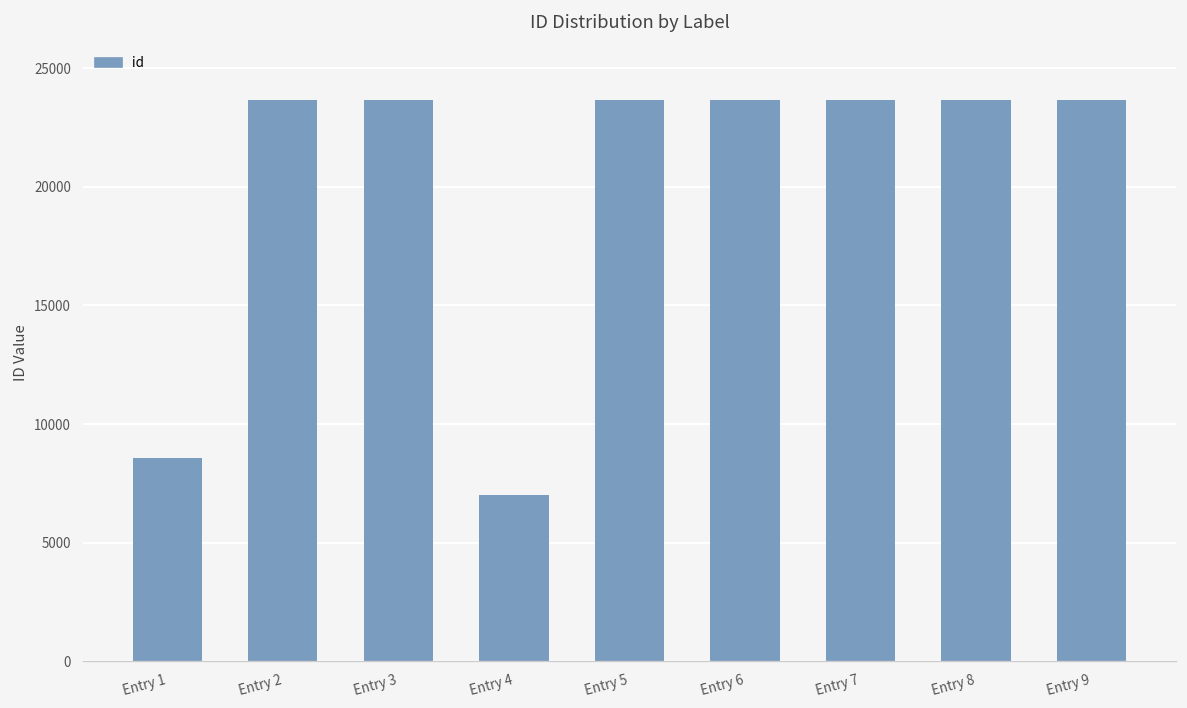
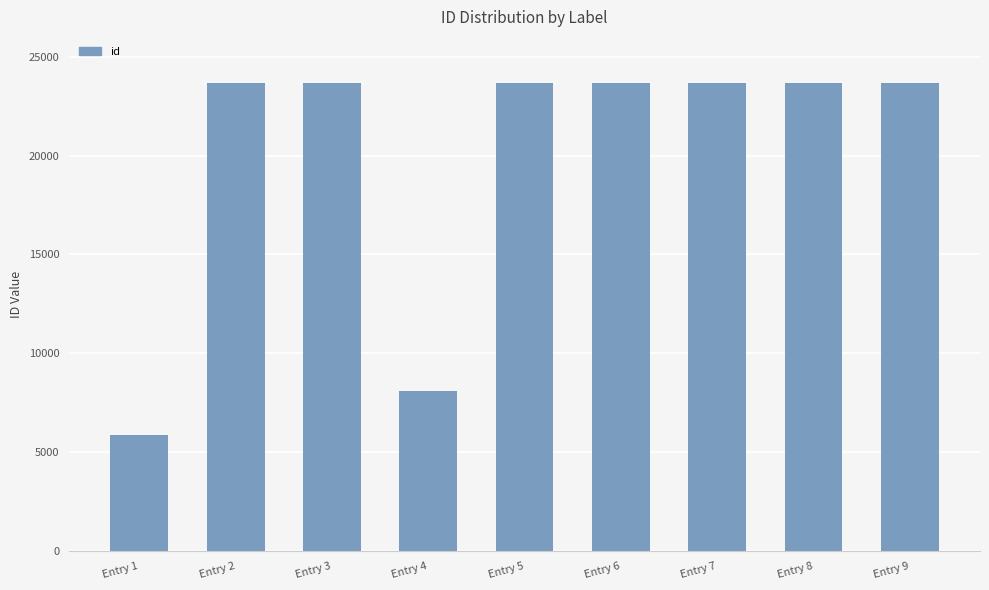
Entry 1: 8600 -> 5900
Entry 4: 7000 -> 8100
